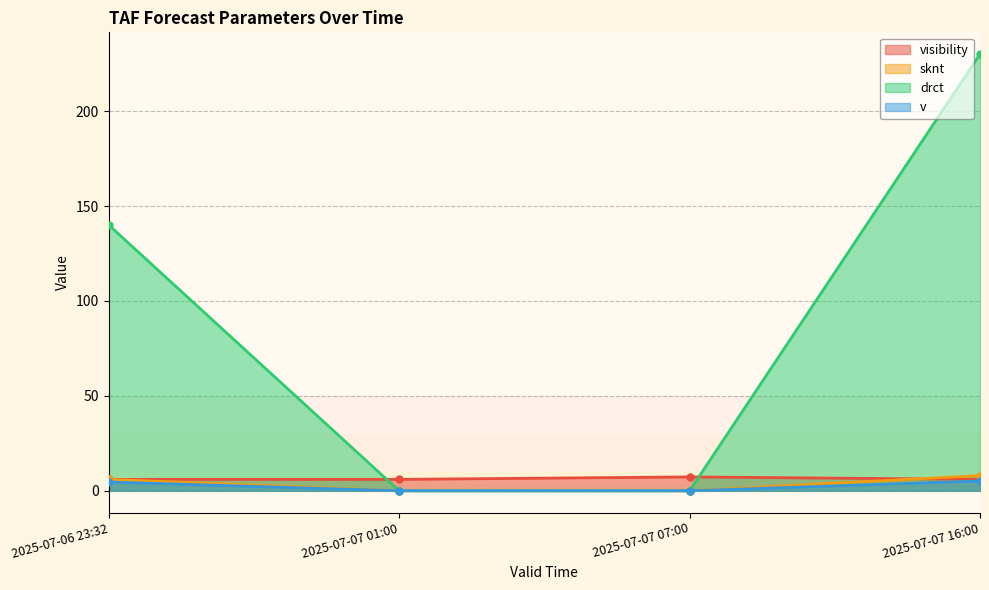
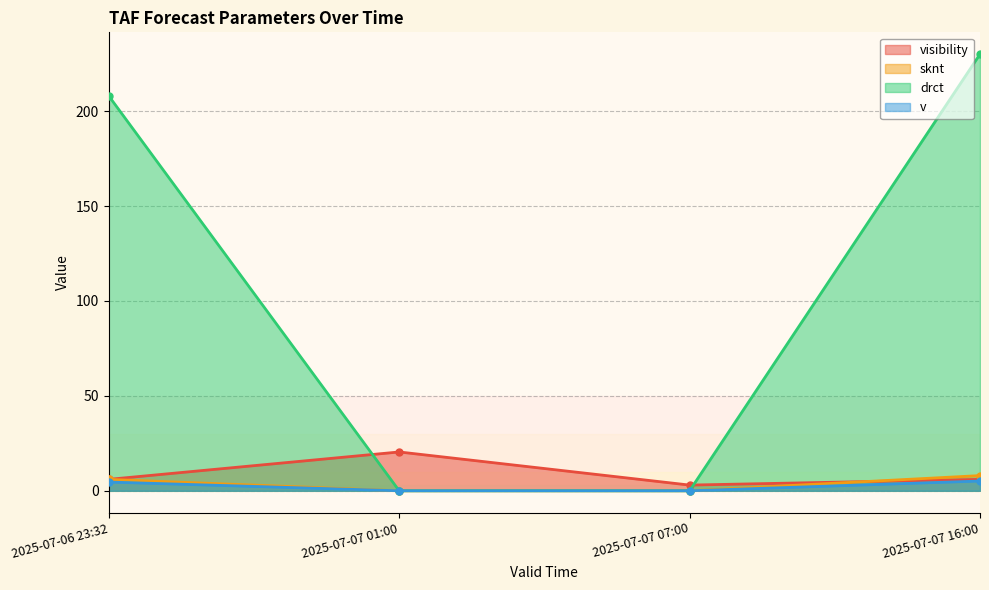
drct, 2025-07-06 23:32: 140 -> 208
visibility, 2025-07-07 01:00: 6 -> 20
visibility, 2025-07-07 07:00: 7 -> 3
